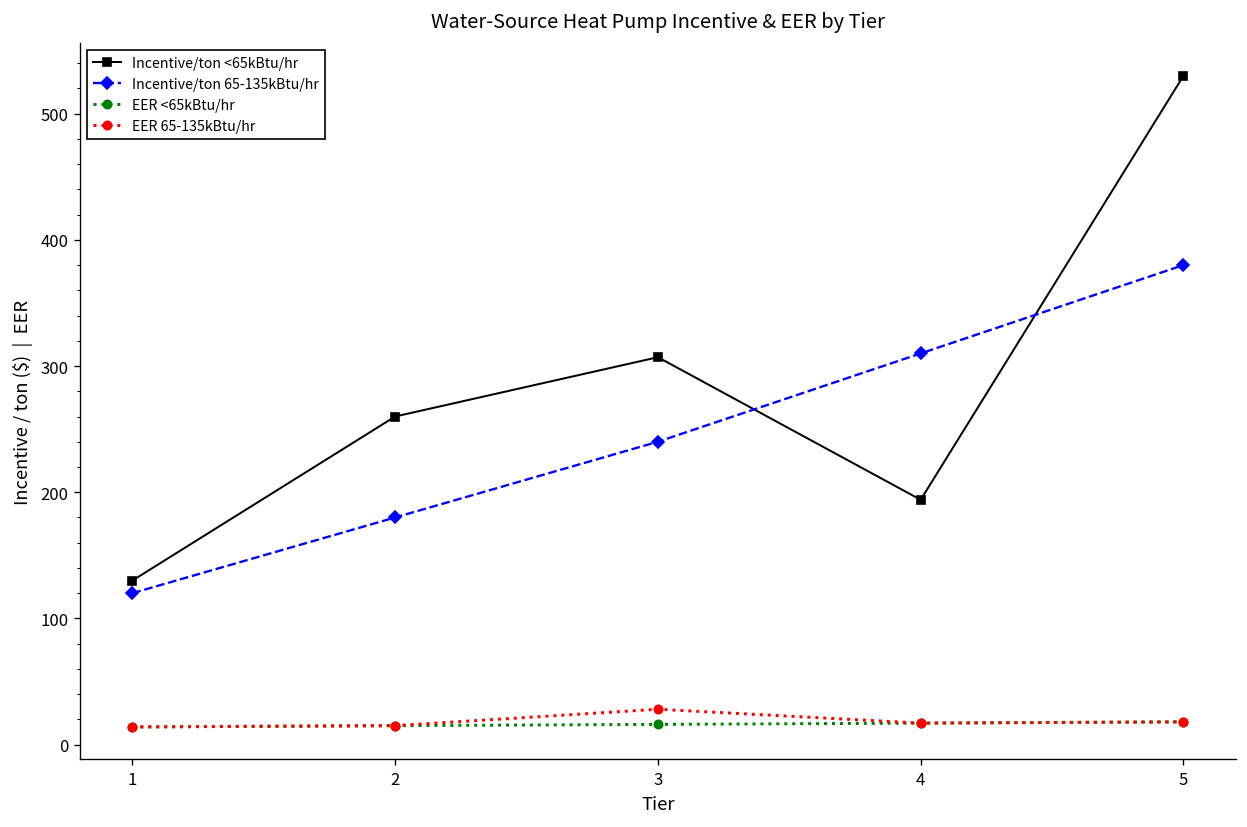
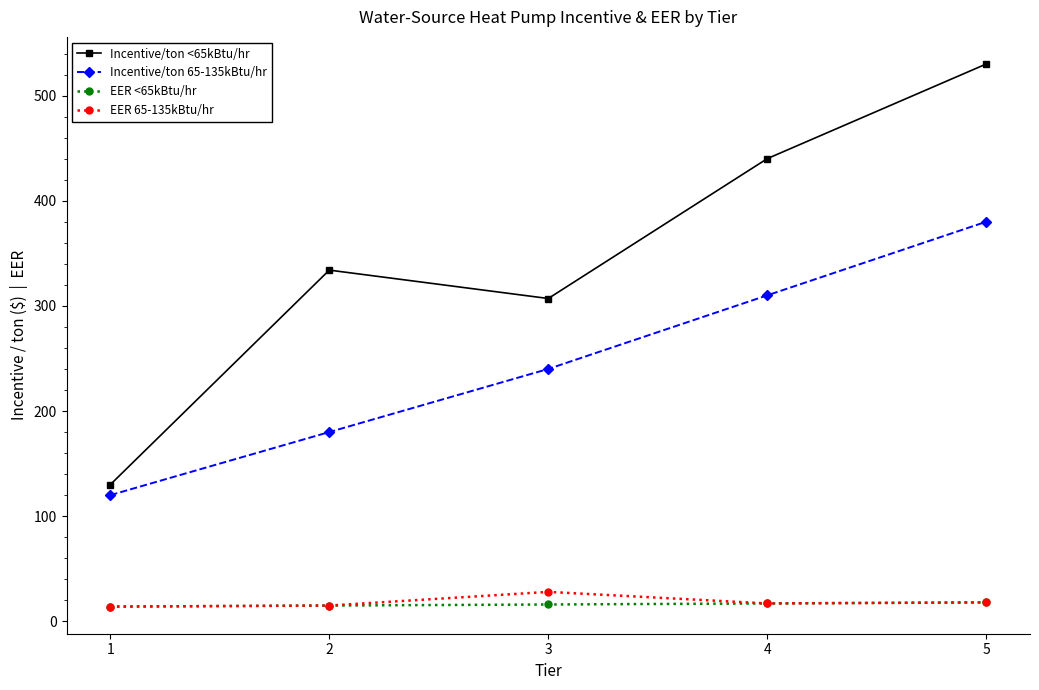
Incentive/ton <65kBtu/hr, 2: 260 -> 334
Incentive/ton <65kBtu/hr, 4: 194 -> 440
